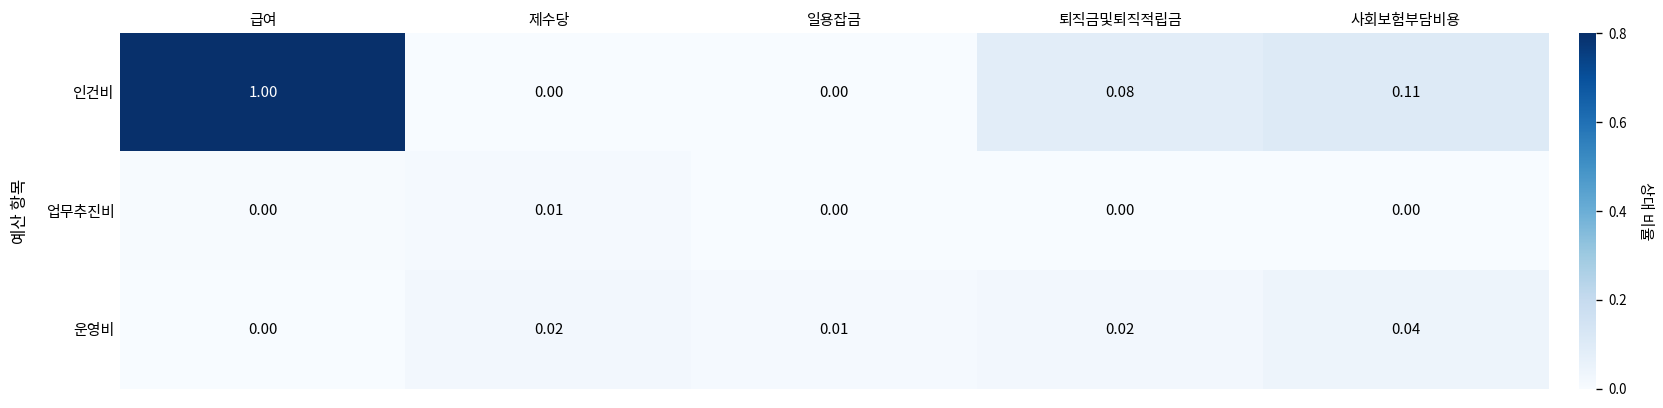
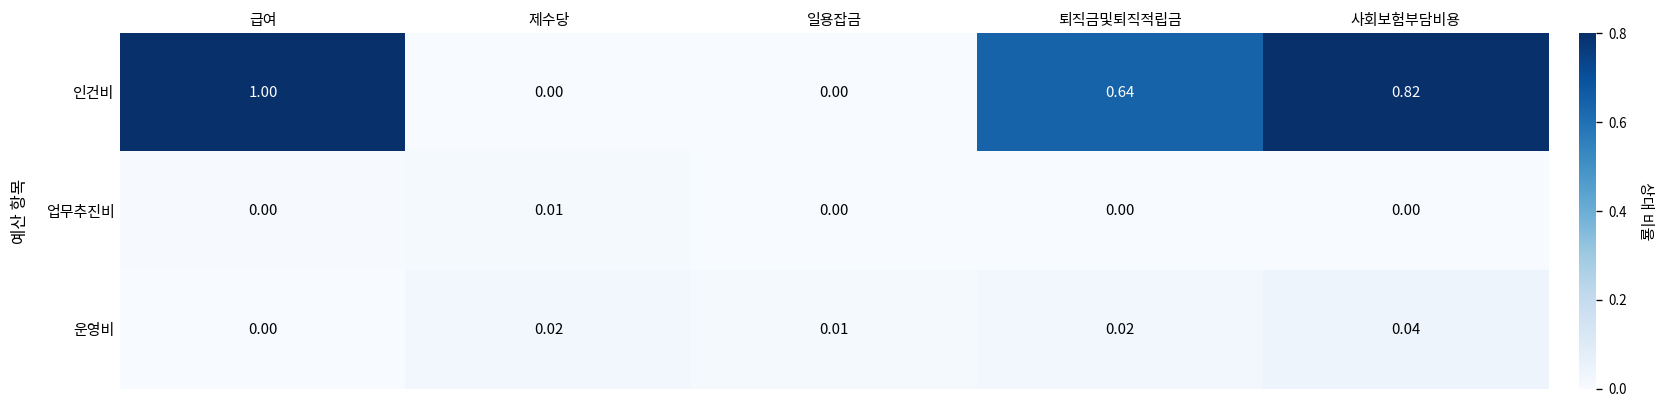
인건비, 퇴직금및퇴직적립금: 0.08 -> 0.64
인건비, 사회보험부담비용: 0.11 -> 0.82
